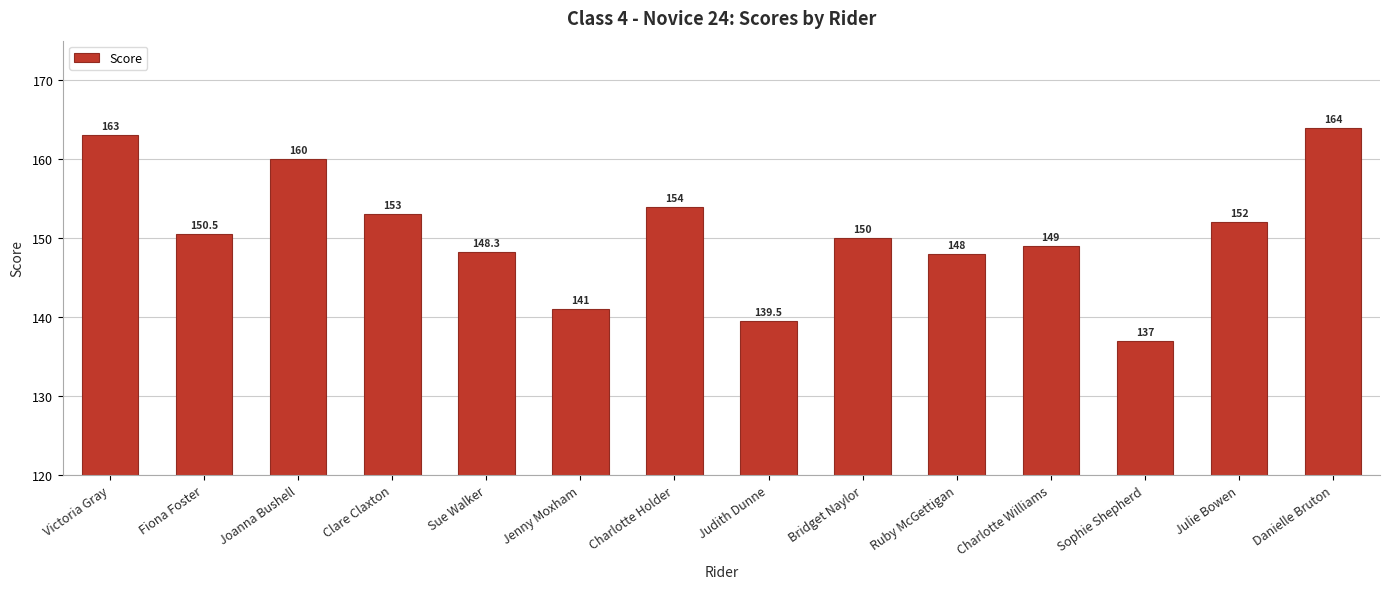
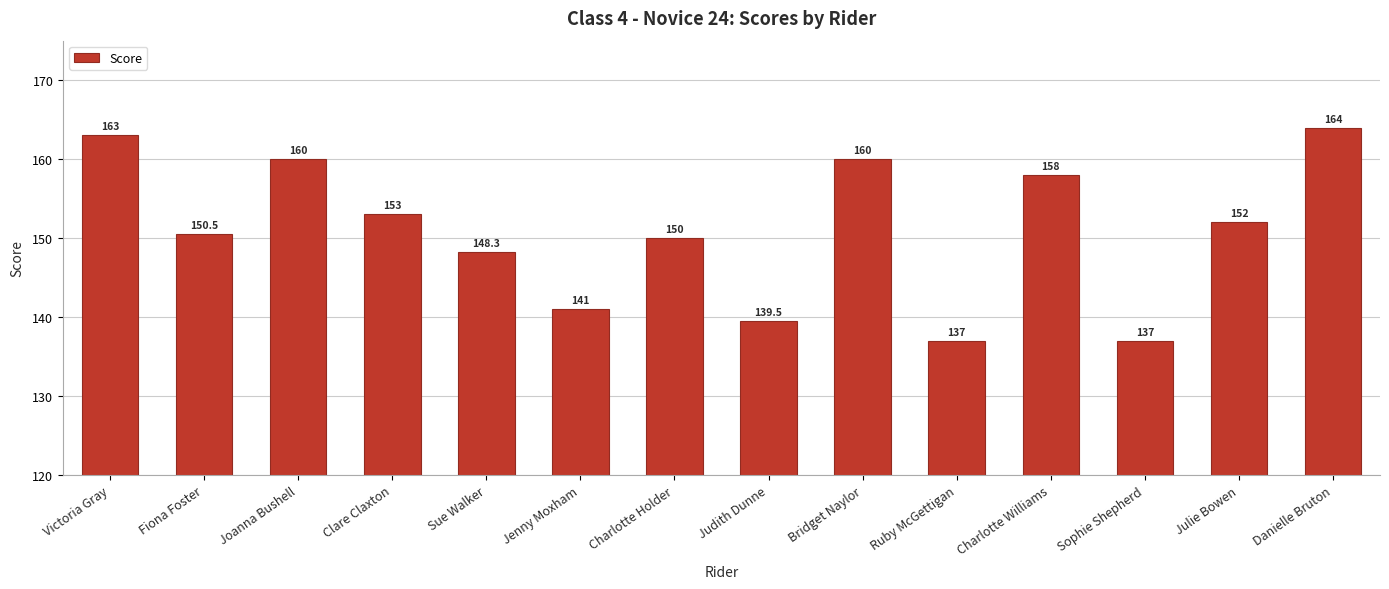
Charlotte Holder: 154 -> 150
Bridget Naylor: 150 -> 160
Ruby McGettigan: 148 -> 137
Charlotte Williams: 149 -> 158
